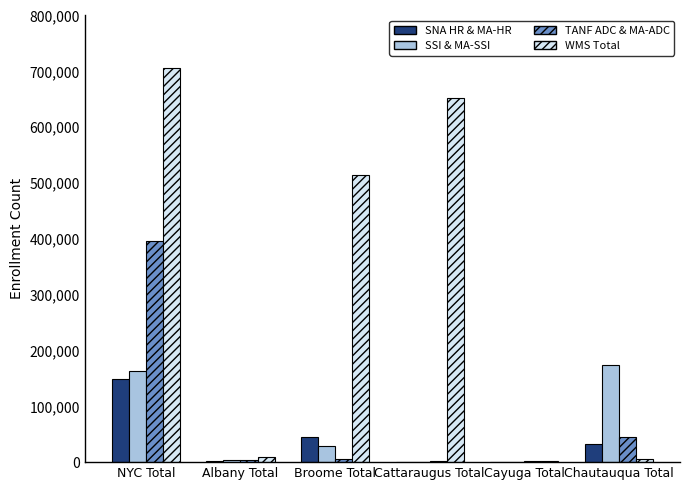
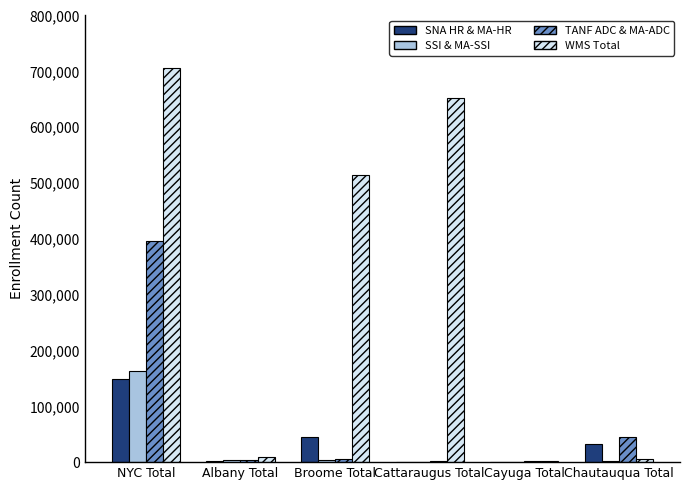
SSI & MA-SSI, Broome Total: 30,000 -> 0
SSI & MA-SSI, Chautauqua Total: 170,000 -> 0
